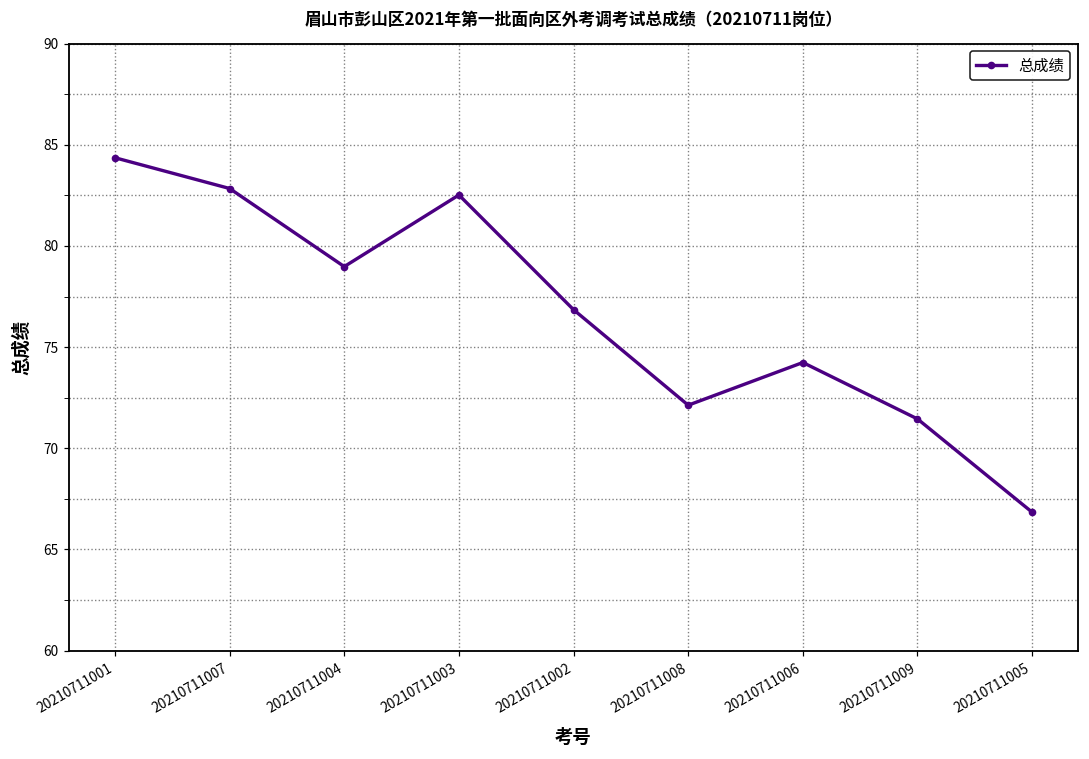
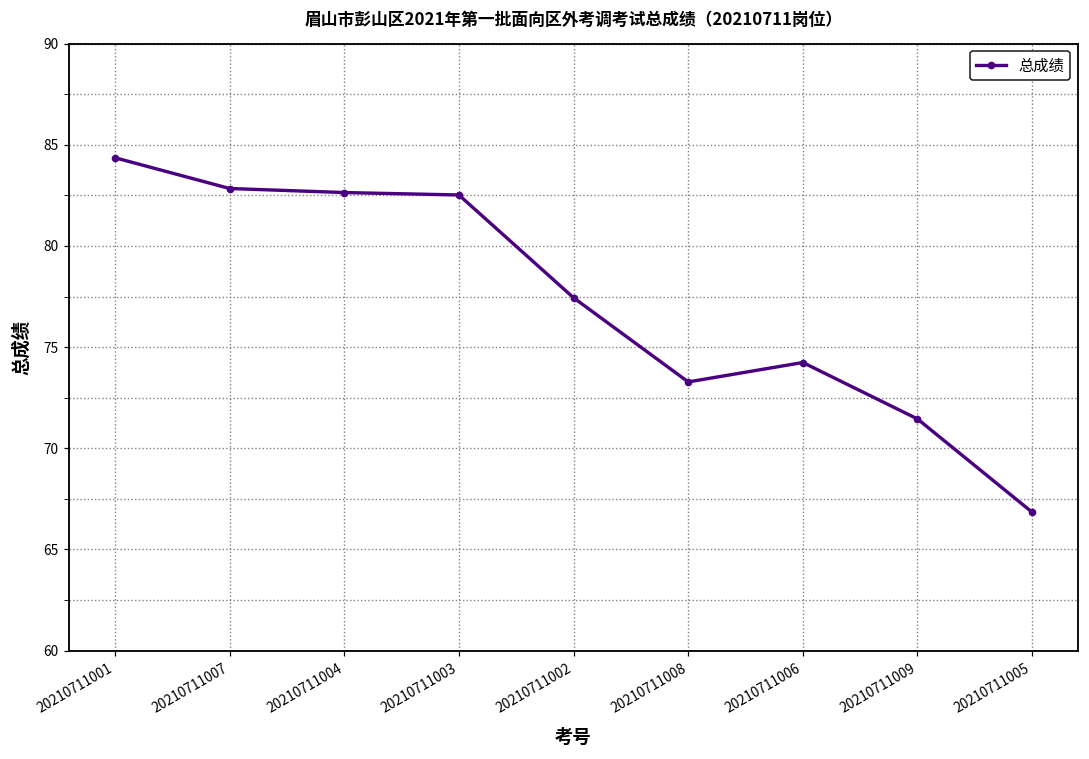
20210711004: 79.0 -> 82.6
20210711002: 76.9 -> 77.4
20210711008: 72.1 -> 73.3
